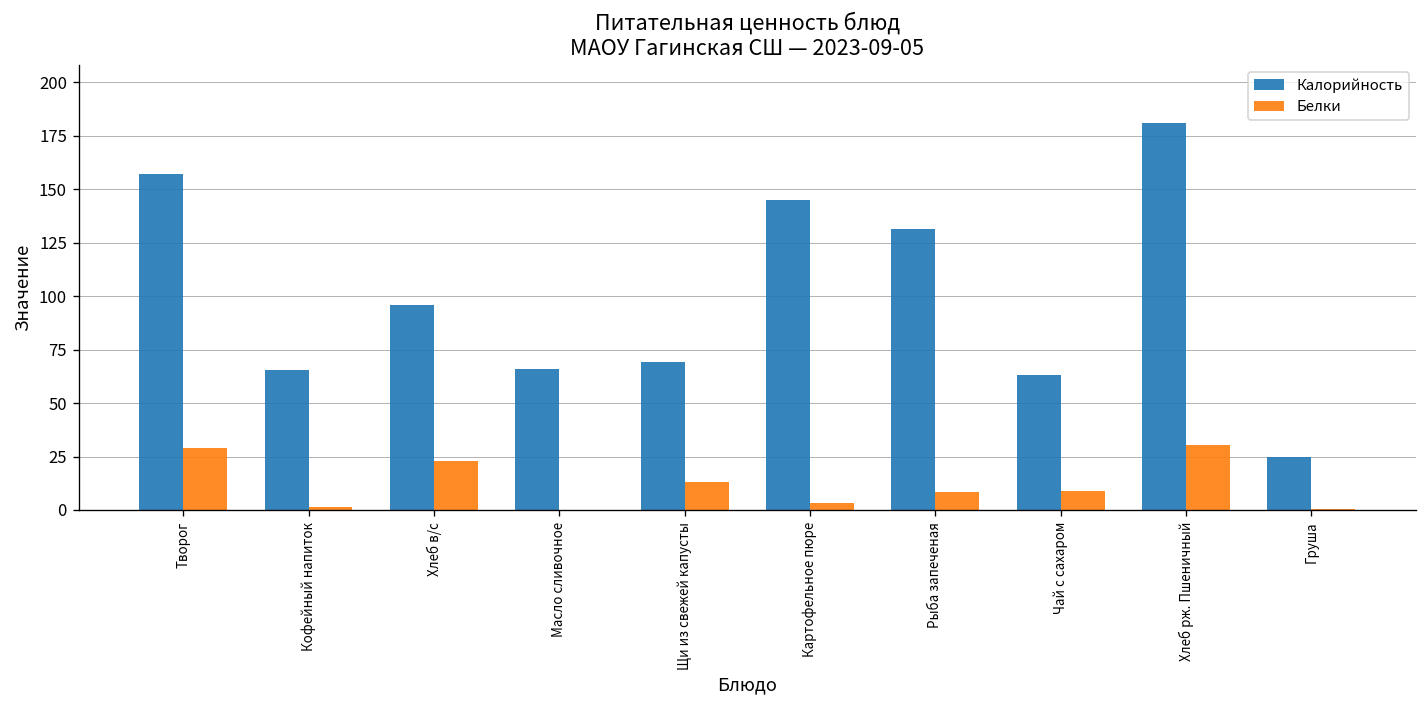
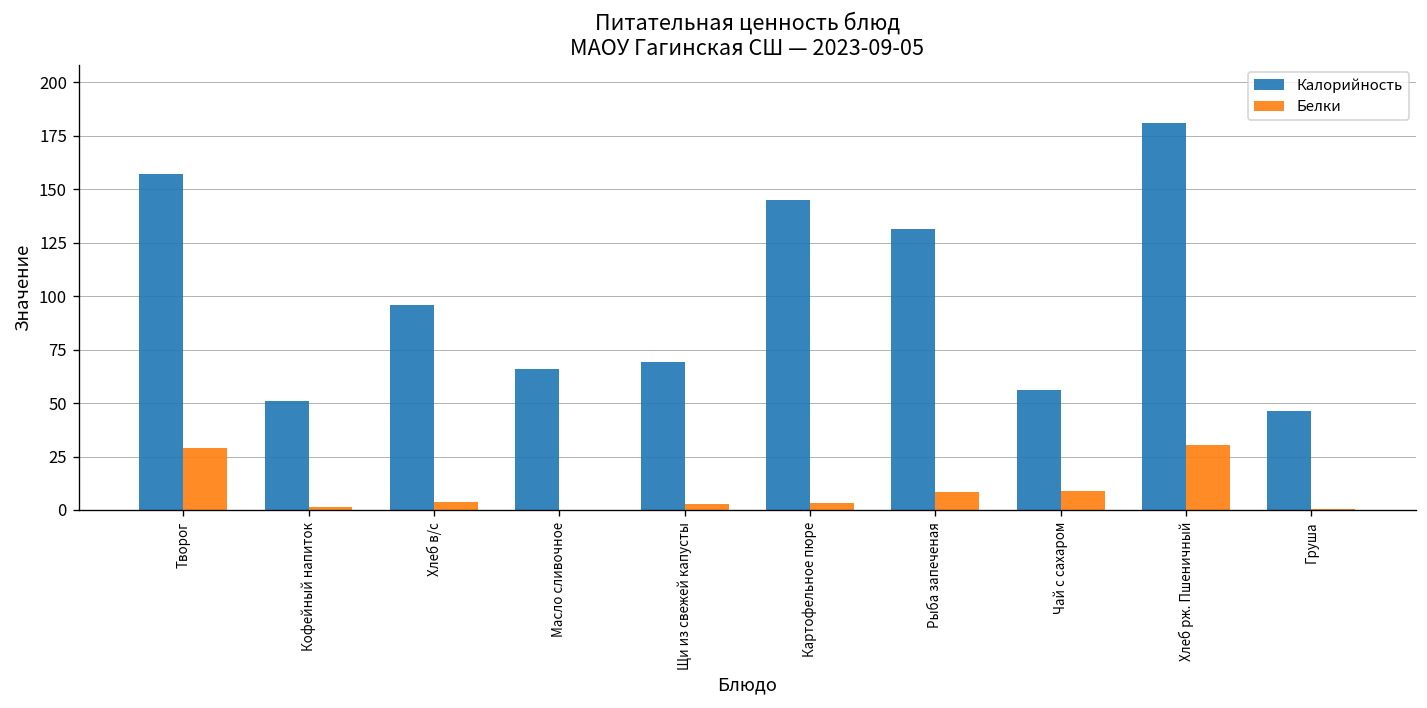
Калорийность, Кофейный напиток: 65 -> 51
Белки, Хлеб в/с: 23 -> 4
Белки, Щи из свежей капусты: 13 -> 3
Калорийность, Чай с сахаром: 63 -> 56
Калорийность, Груша: 25 -> 46
